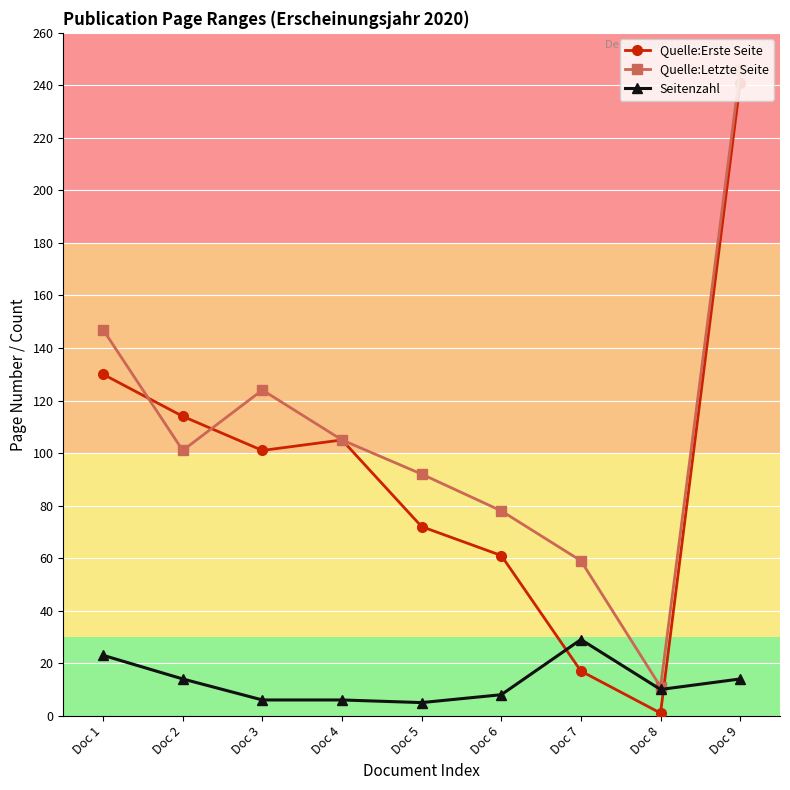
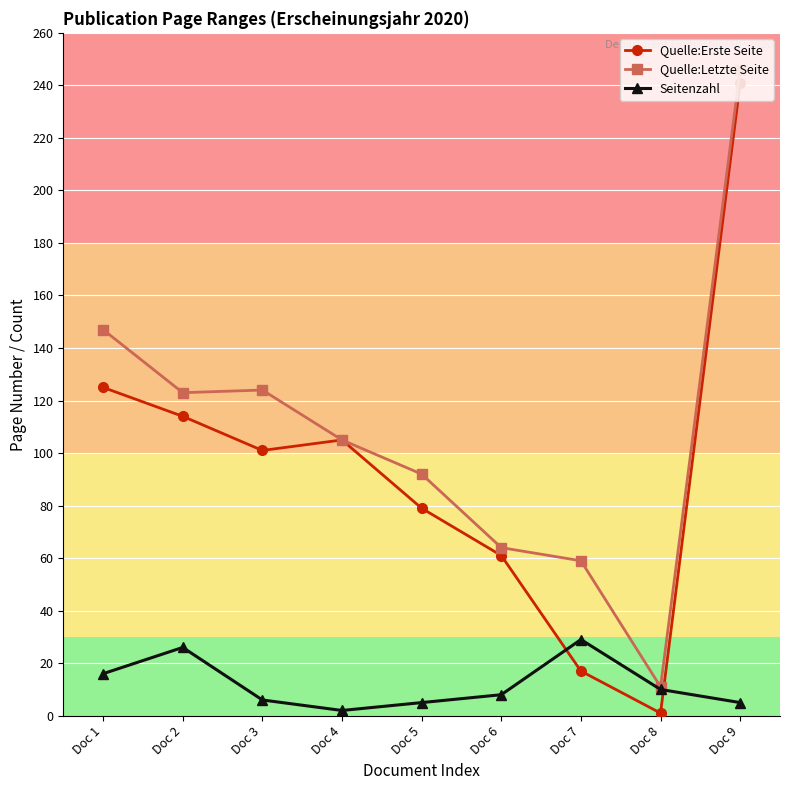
Quelle:Erste Seite, Doc 1: 130 -> 125
Seitenzahl, Doc 1: 23 -> 16
Quelle:Letzte Seite, Doc 2: 101 -> 123
Seitenzahl, Doc 2: 14 -> 26
Seitenzahl, Doc 4: 6 -> 2
Quelle:Erste Seite, Doc 5: 72 -> 79
Quelle:Letzte Seite, Doc 6: 78 -> 64
Seitenzahl, Doc 9: 14 -> 5
